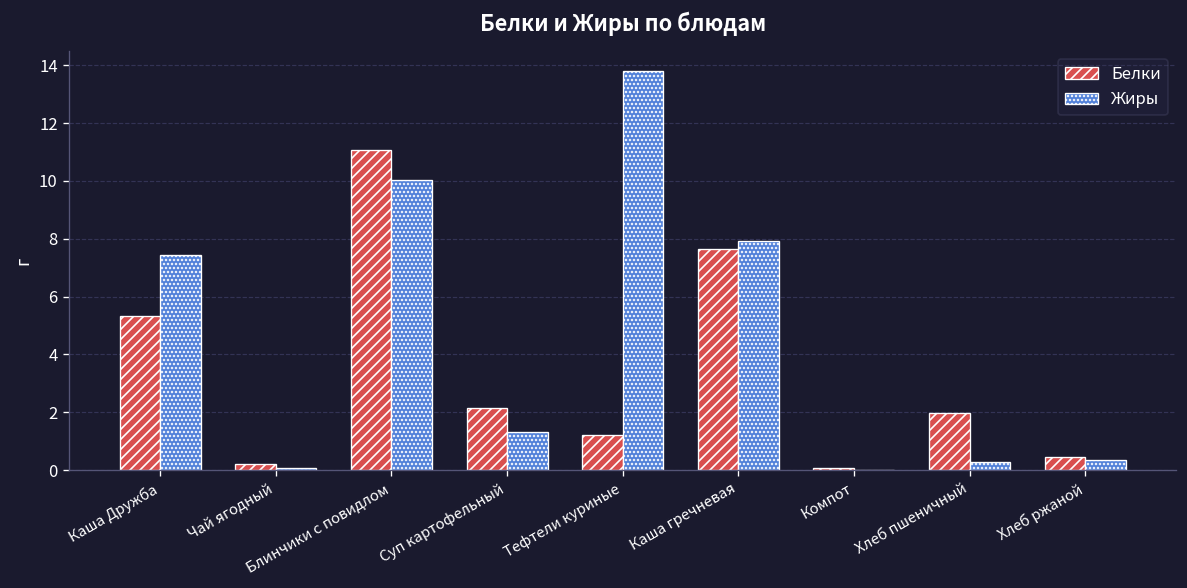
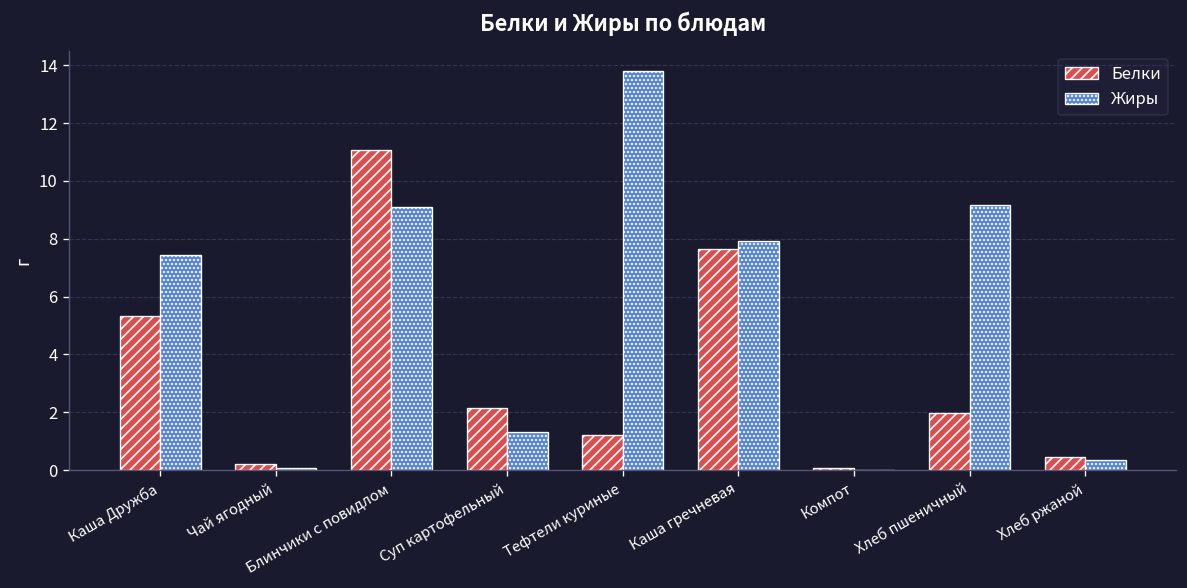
Жиры, Блинчики с повидлом: 10.0 -> 9.1
Жиры, Хлеб пшеничный: 0.3 -> 9.2
